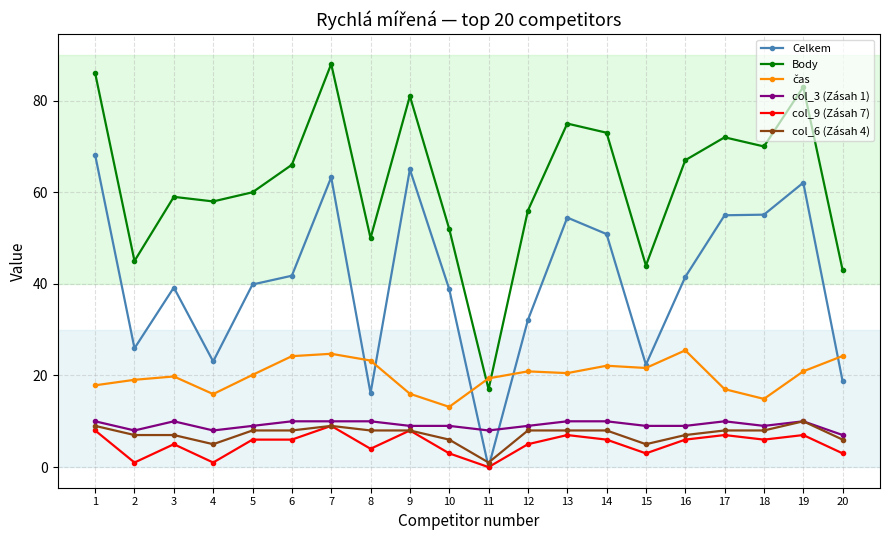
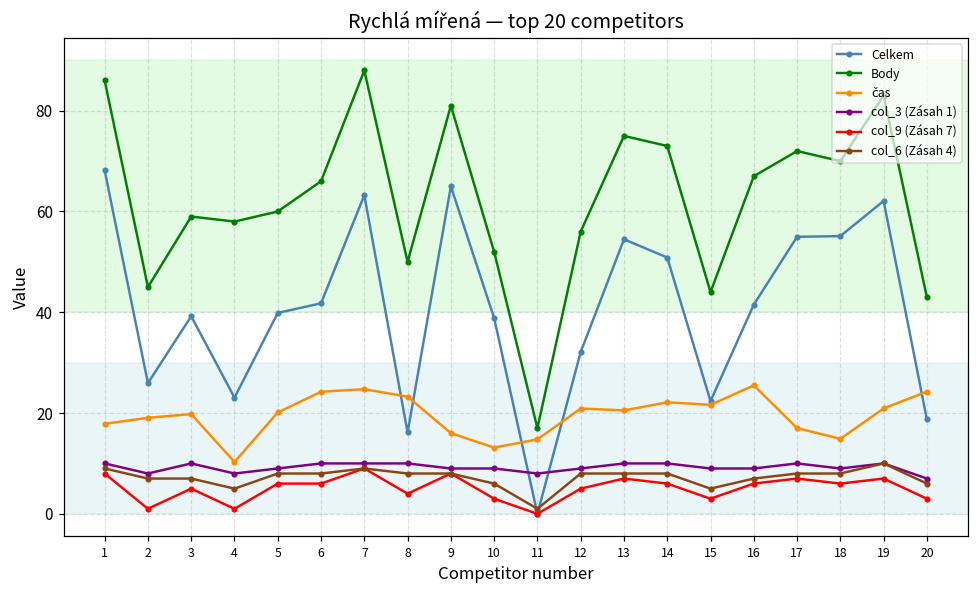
čas, 4: 16 -> 10
čas, 11: 19 -> 15
